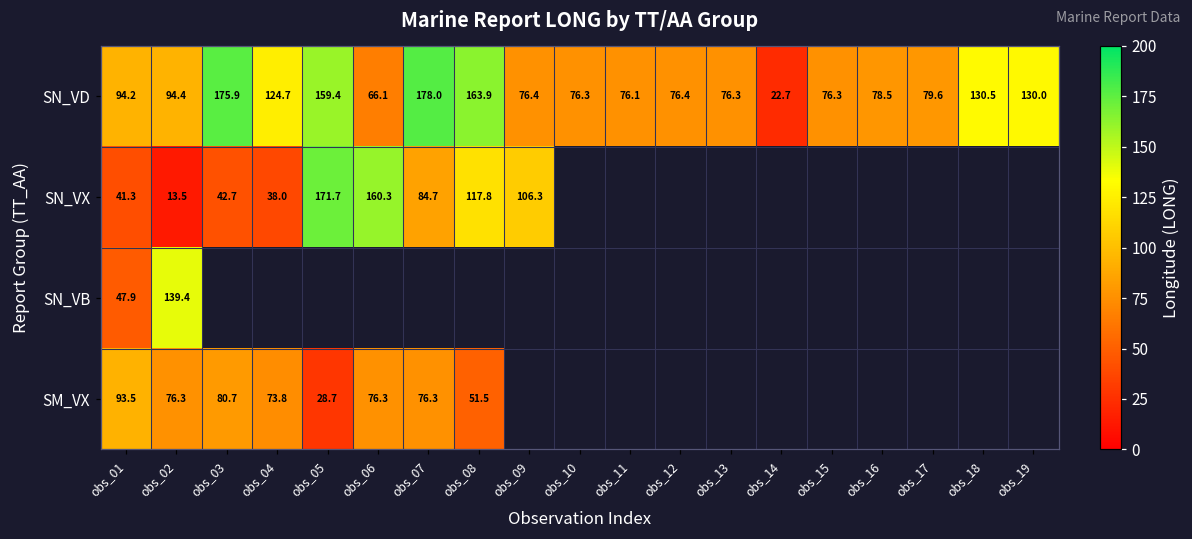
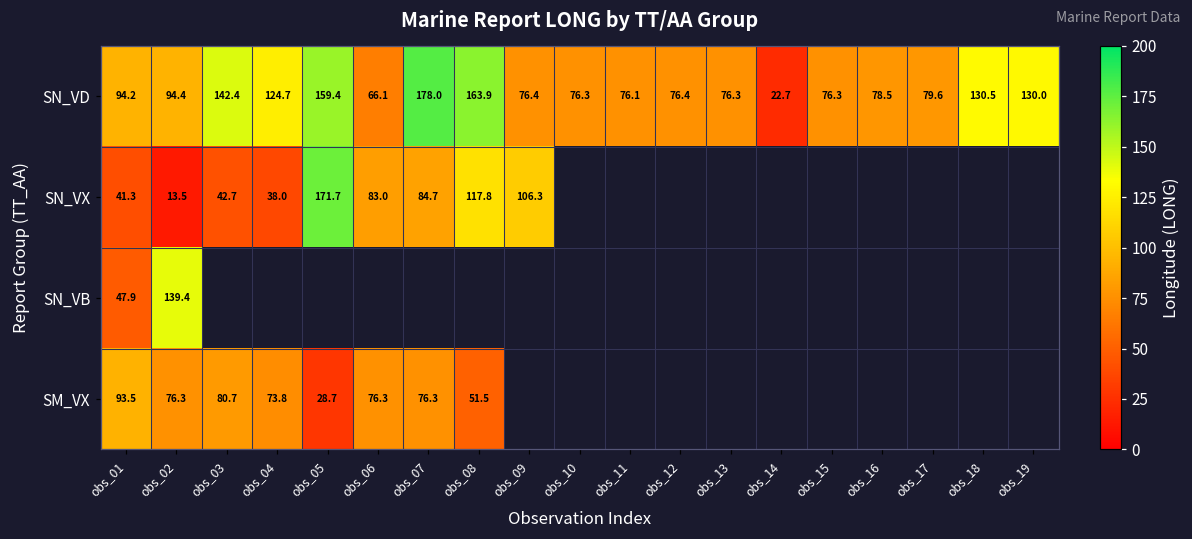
SN_VD, obs_03: 175.9 -> 142.4
SN_VX, obs_06: 160.3 -> 83.0
